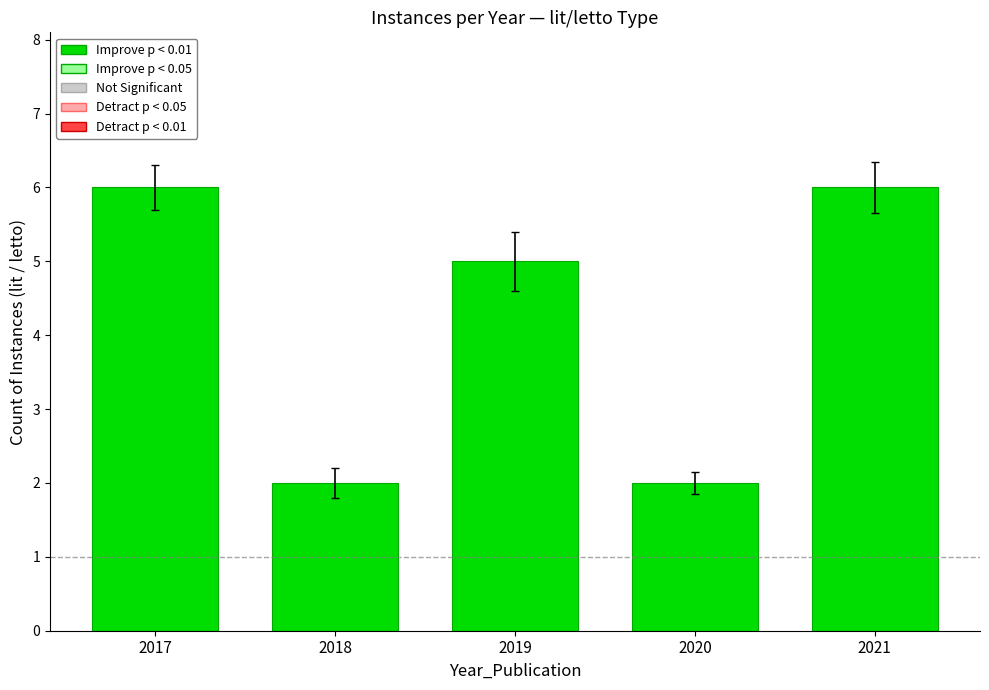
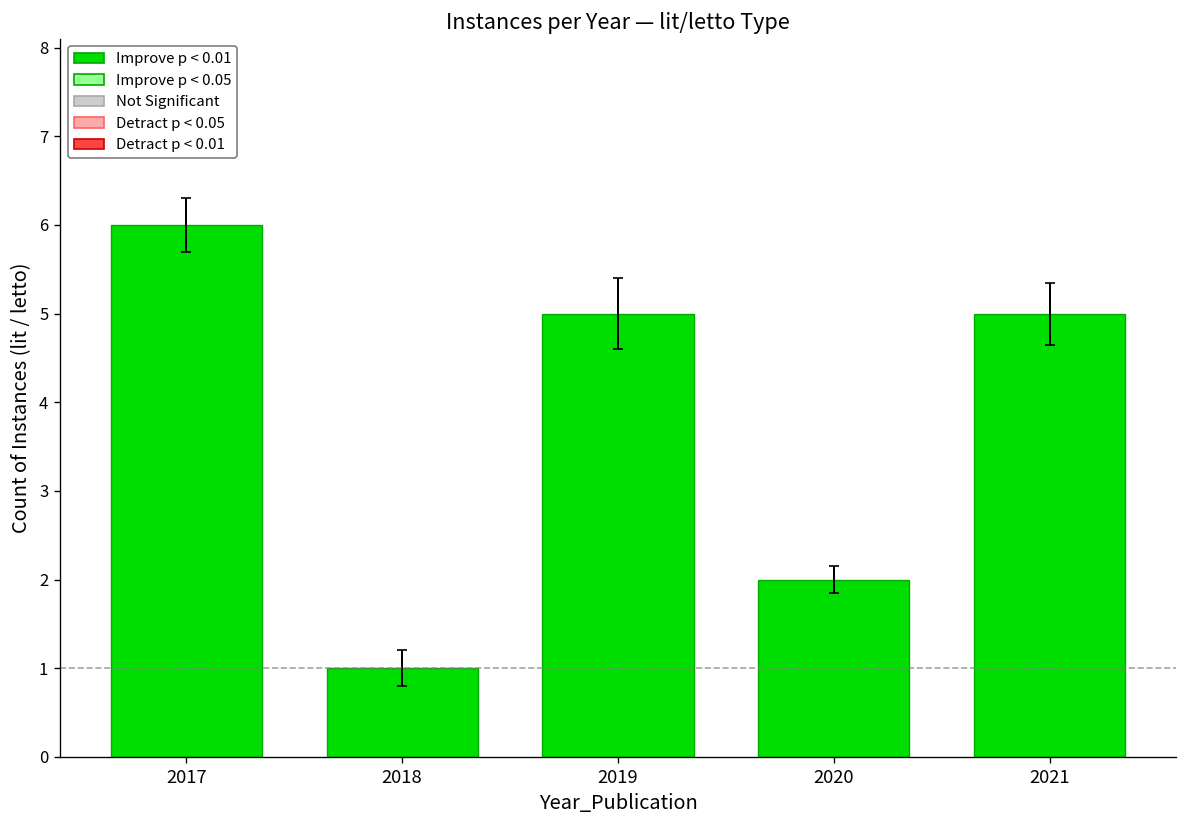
Improve p < 0.01, 2018: 2 -> 1
Improve p < 0.01, 2021: 6 -> 5
